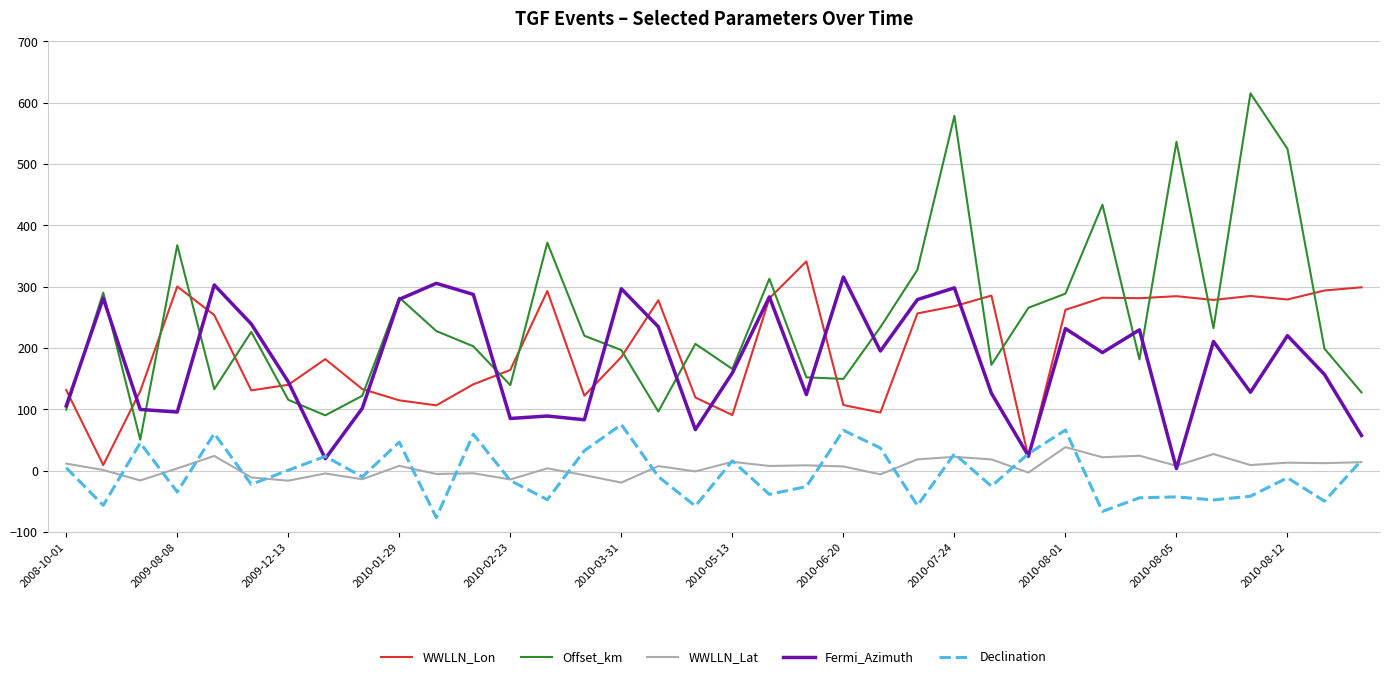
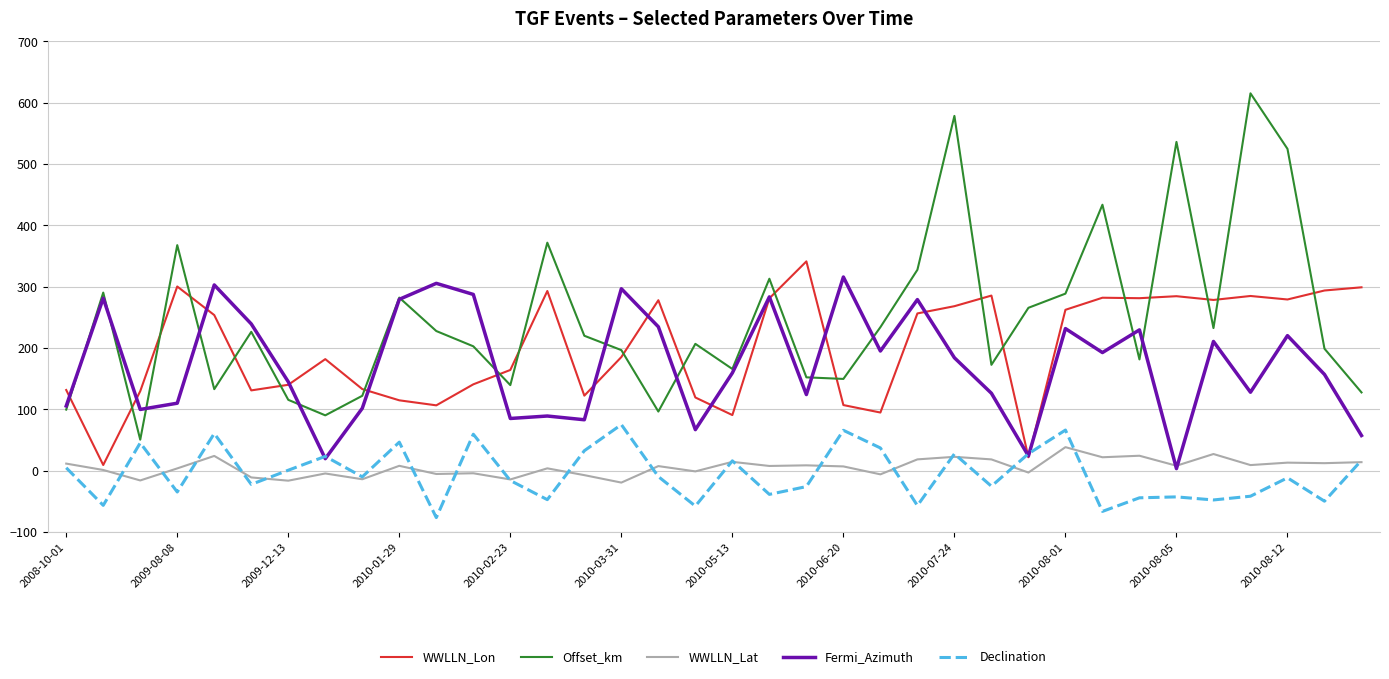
Fermi_Azimuth, 2009-08-08: 100 -> 110
Fermi_Azimuth, 2010-07-24: 300 -> 180
